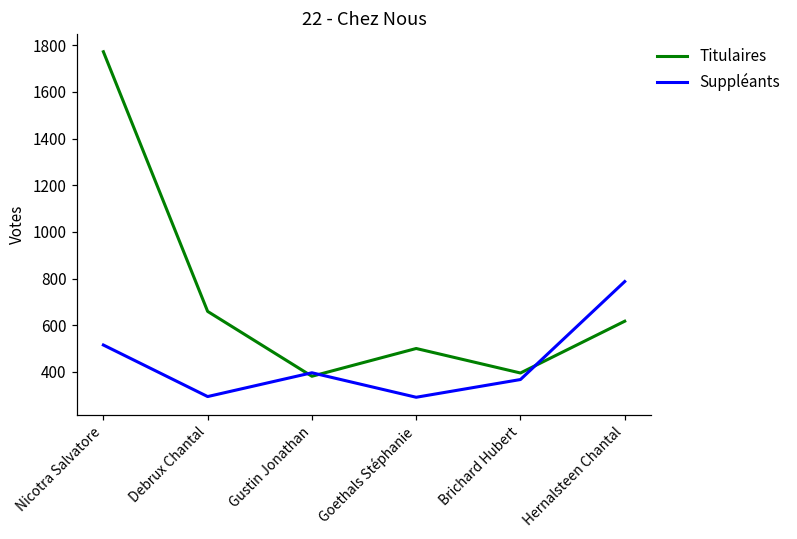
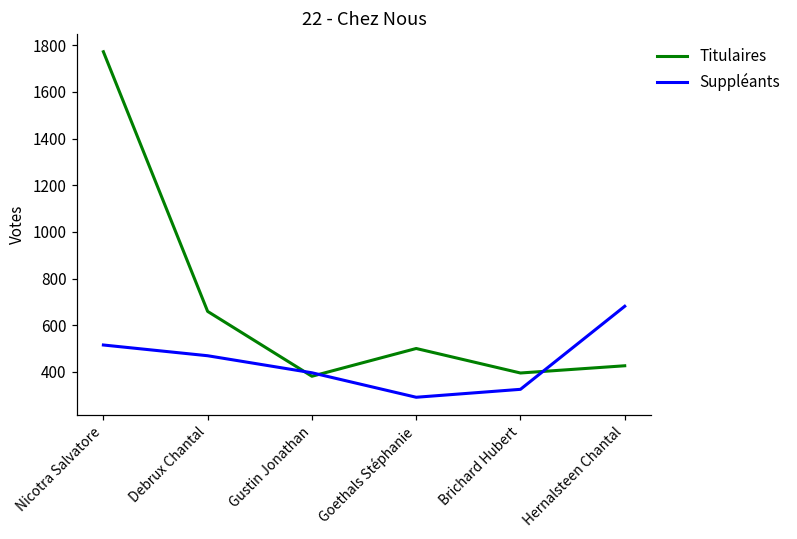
Suppléants, Debrux Chantal: 290 -> 470
Suppléants, Brichard Hubert: 370 -> 330
Titulaires, Hernalsteen Chantal: 620 -> 430
Suppléants, Hernalsteen Chantal: 790 -> 680
